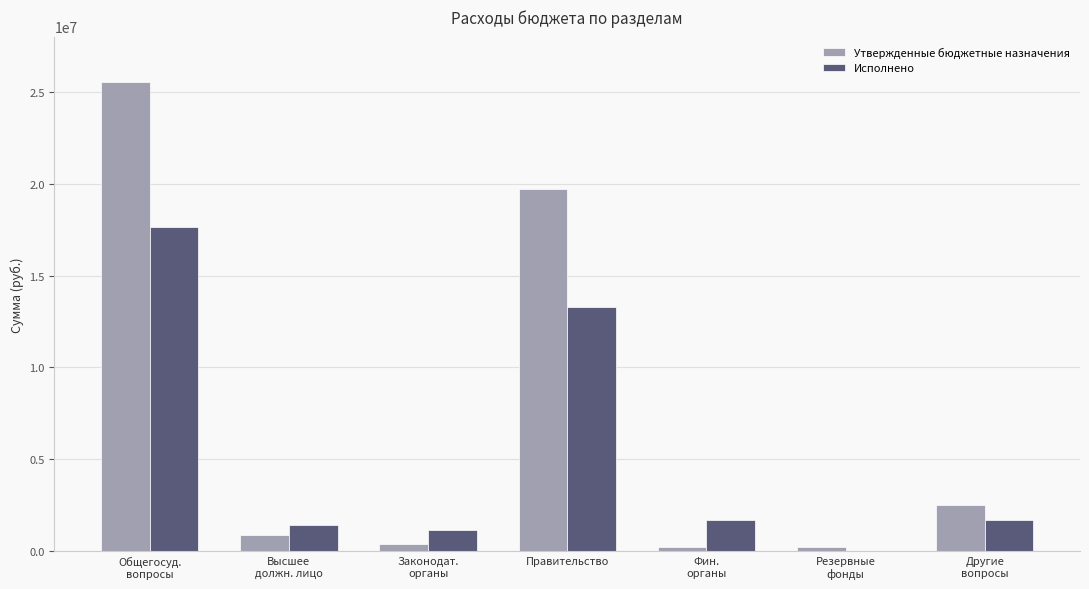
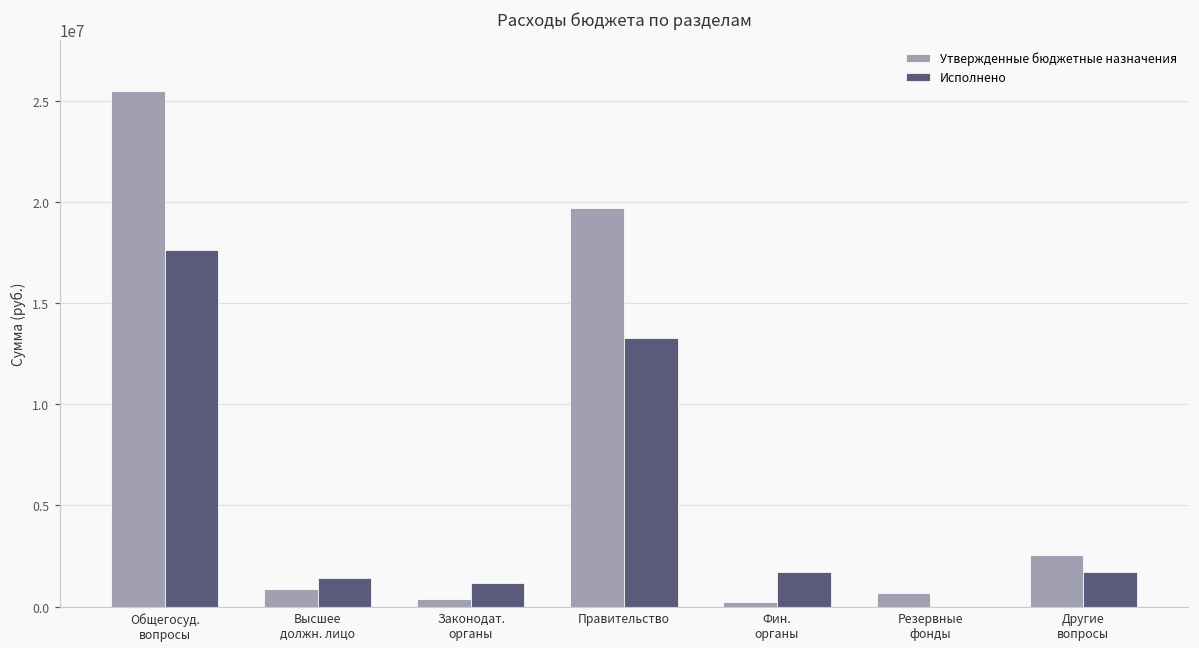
Утвержденные бюджетные назначения, Резервные фонды: 200000 -> 700000
